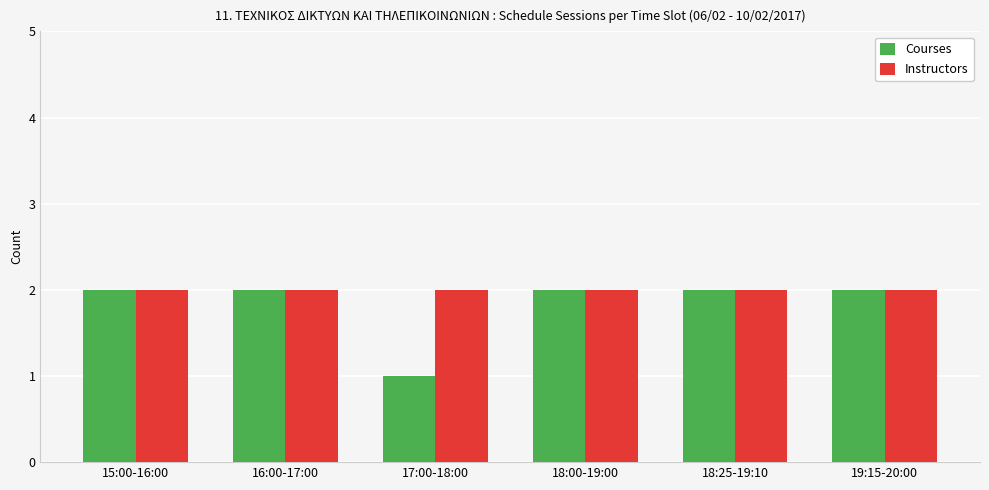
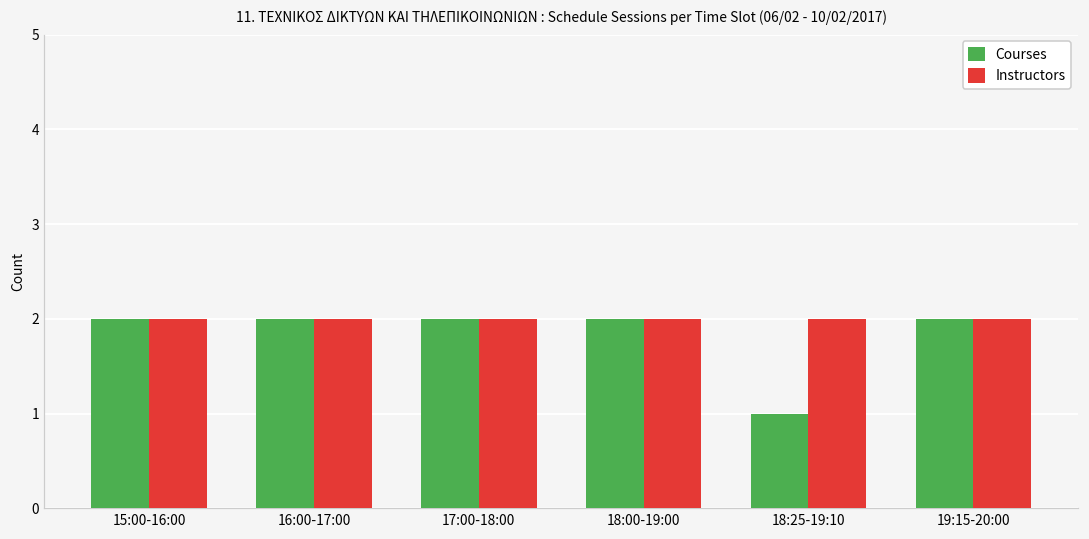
Courses, 17:00-18:00: 1 -> 2
Courses, 18:25-19:10: 2 -> 1
